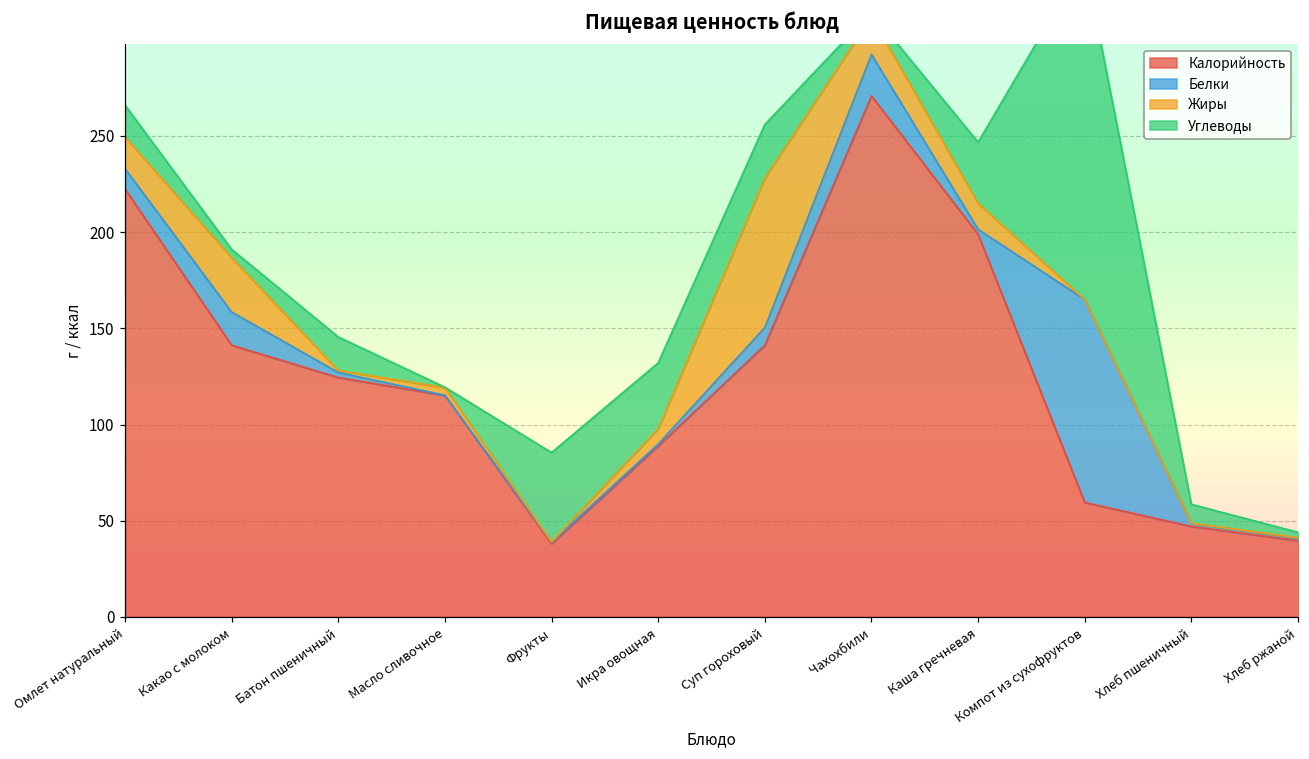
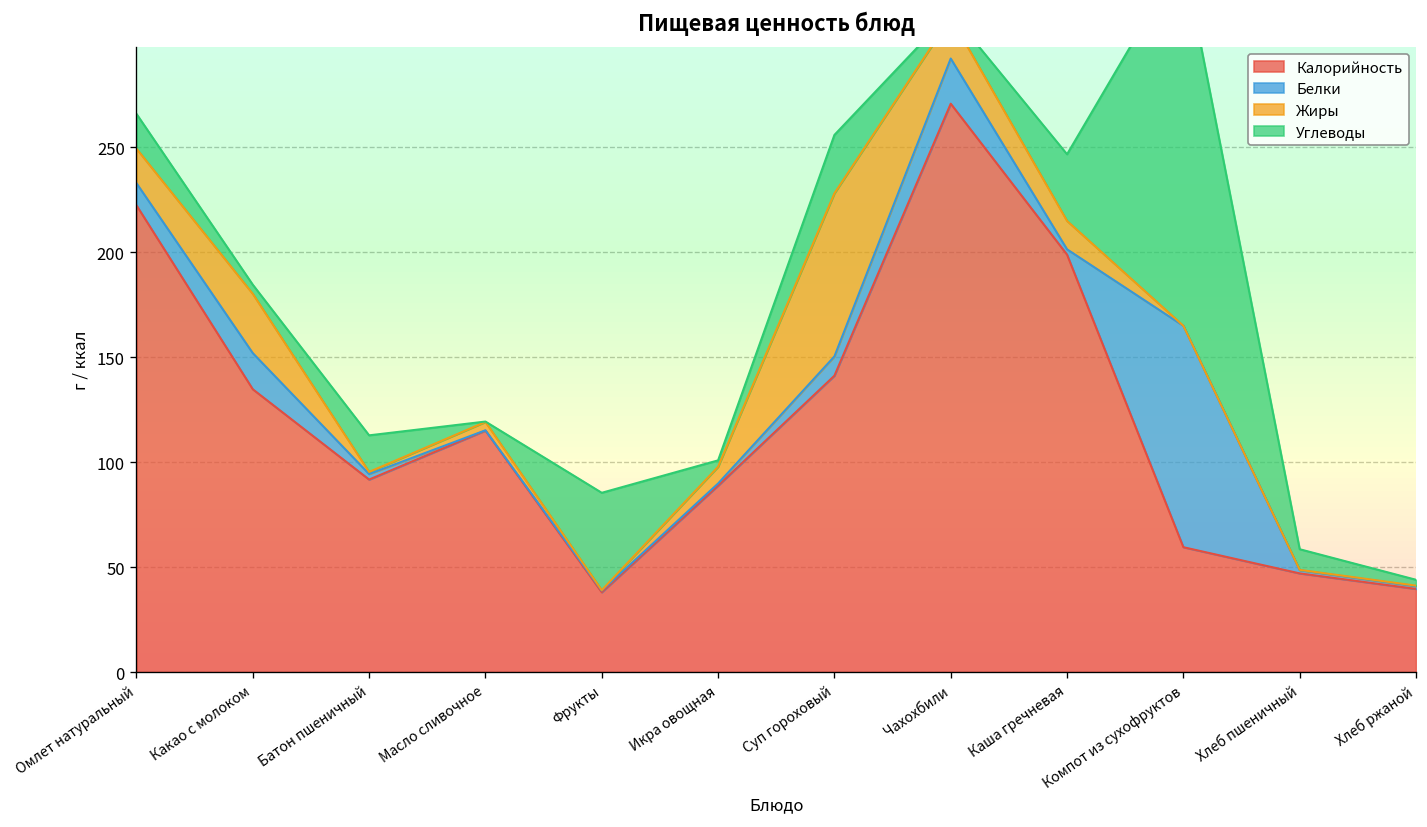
Калорийность, Какао с молоком: 141 -> 135
Калорийность, Батон пшеничный: 124 -> 92
Углеводы, Икра овощная: 34 -> 3
